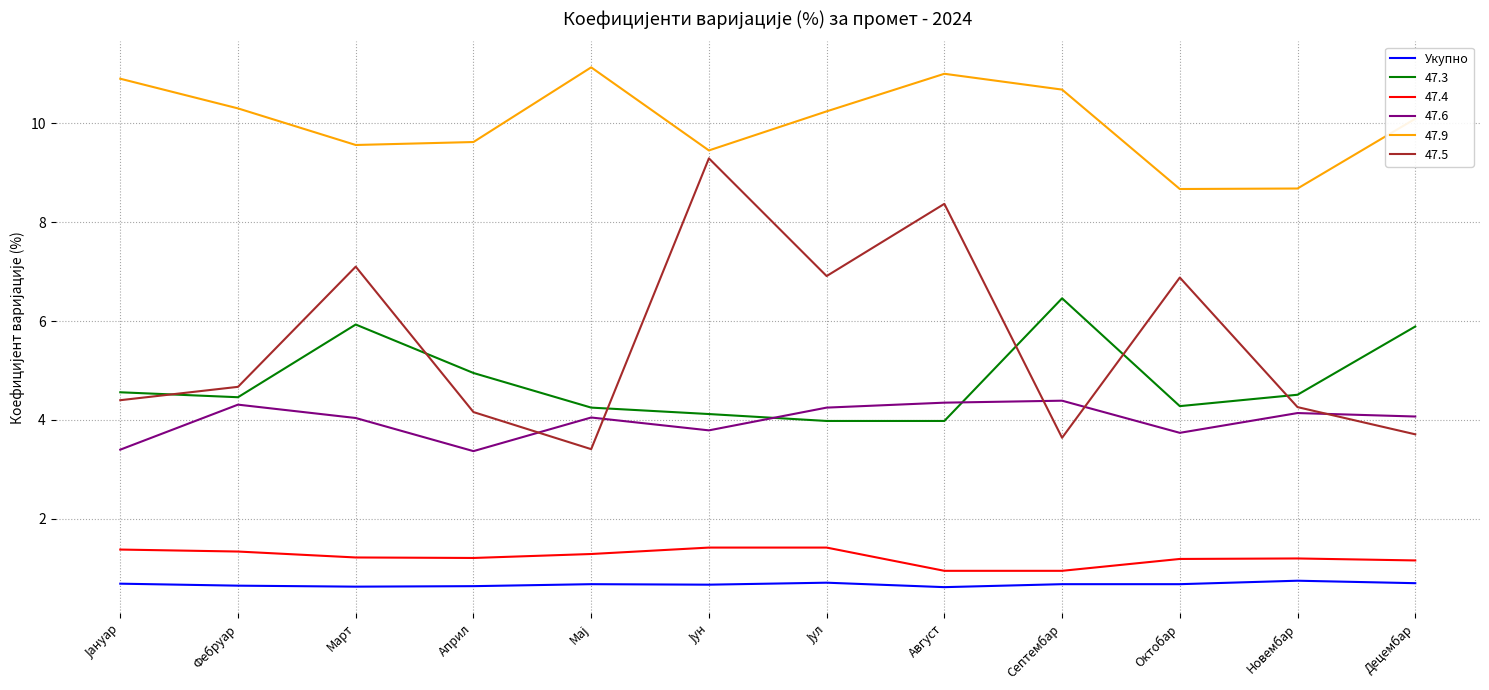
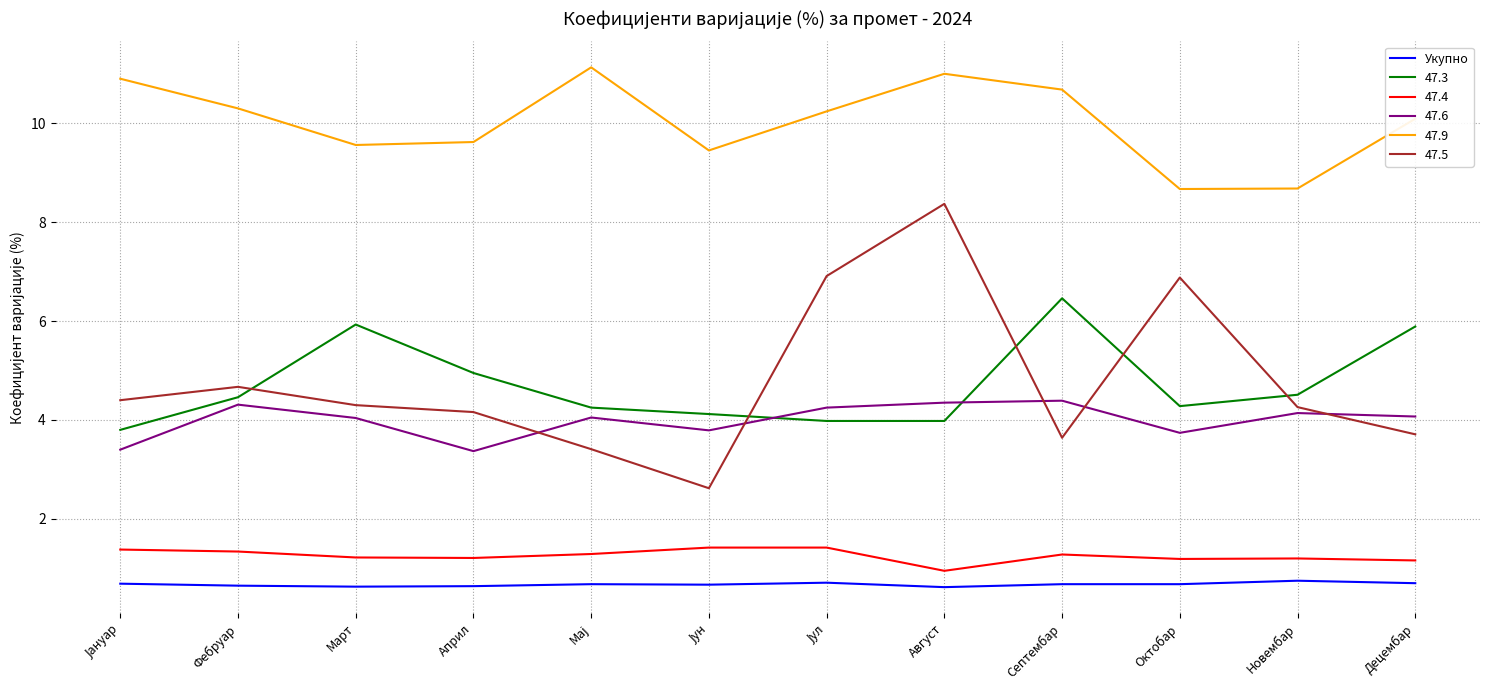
47.3, Јануар: 4.6 -> 3.8
47.5, Март: 7.1 -> 4.3
47.5, Јун: 9.3 -> 2.6
47.4, Септембар: 1.0 -> 1.3
